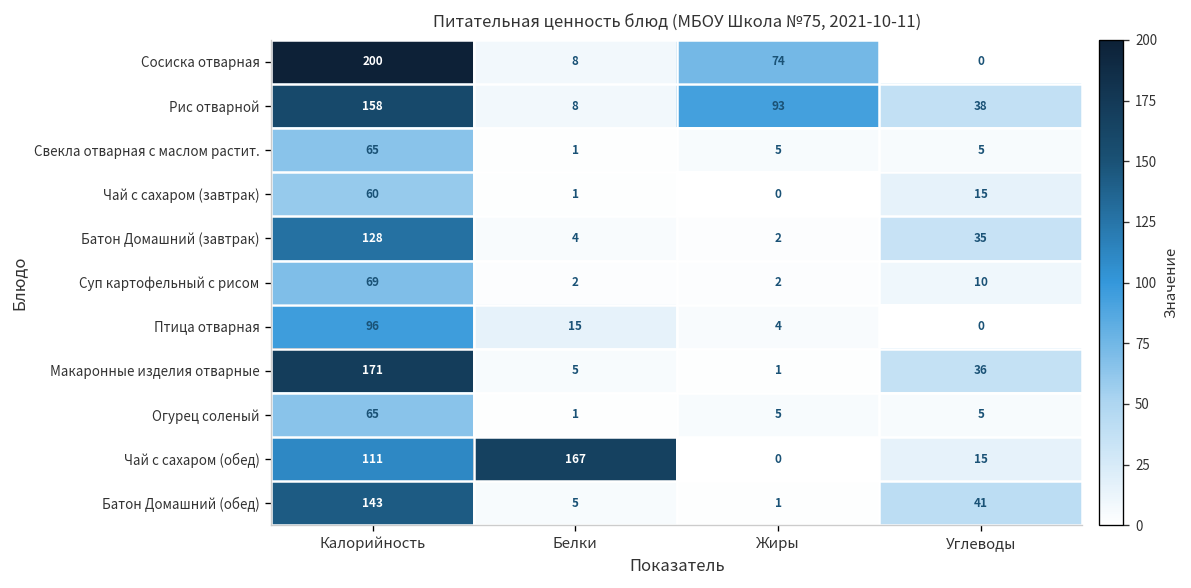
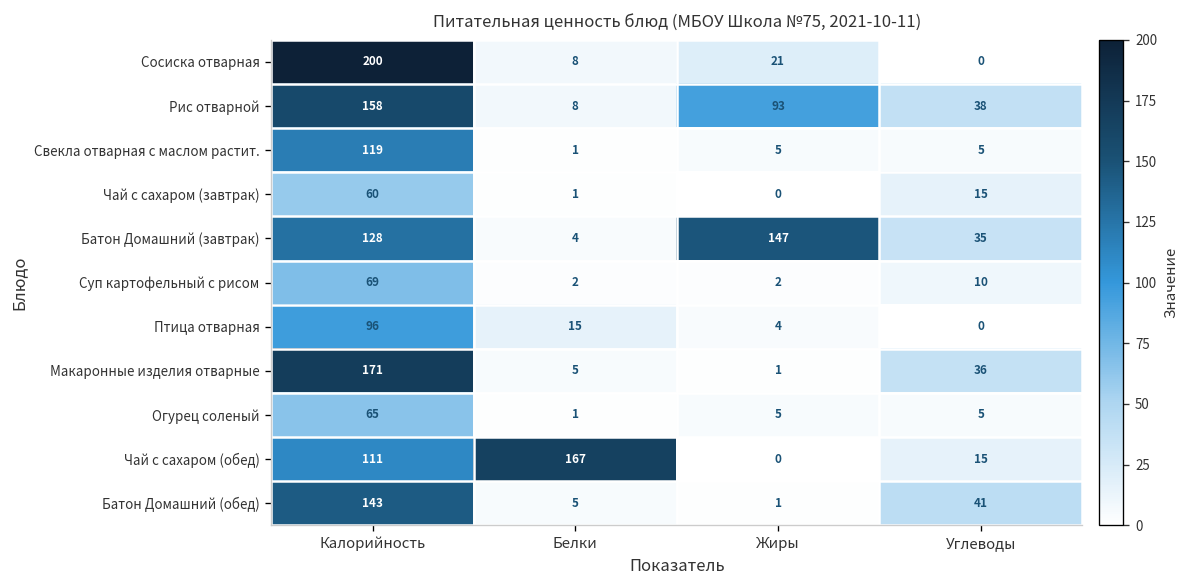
Сосиска отварная, Жиры: 74 -> 21
Свекла отварная с маслом растит., Калорийность: 65 -> 119
Батон Домашний (завтрак), Жиры: 2 -> 147
